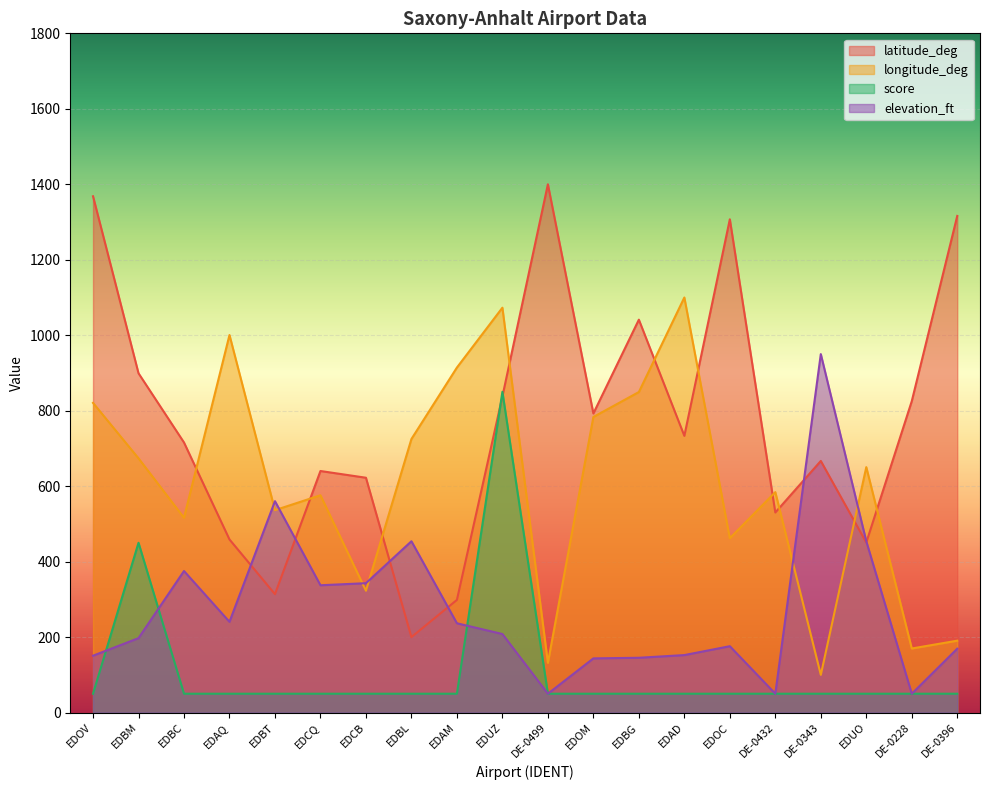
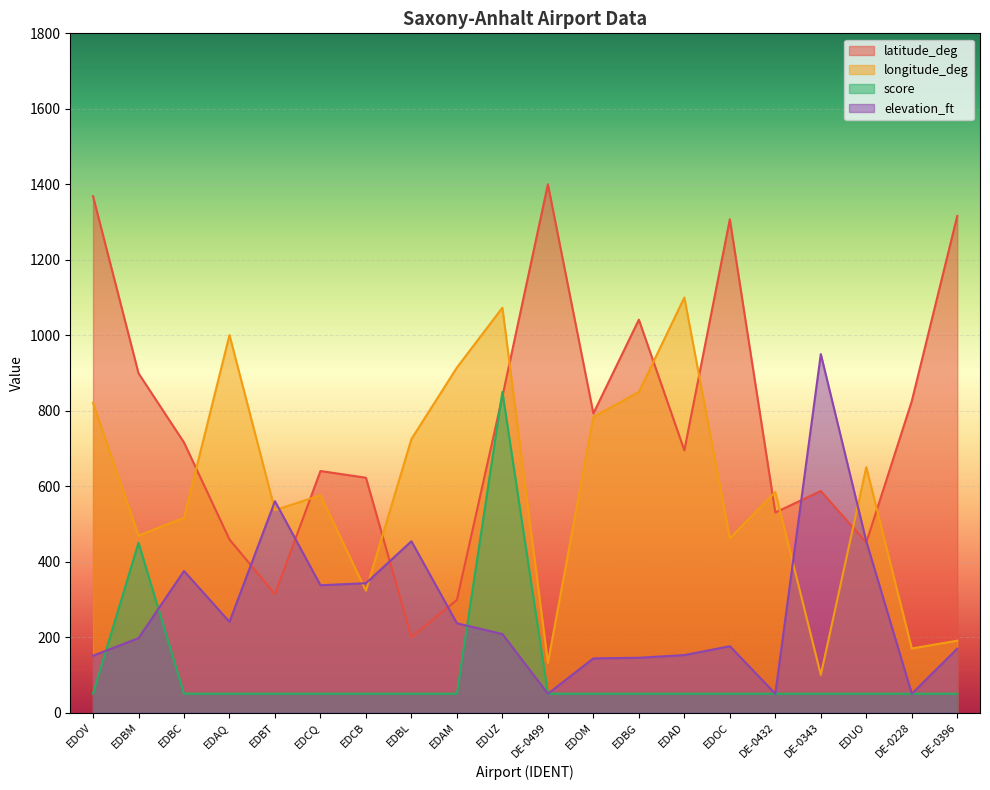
longitude_deg, EDBM: 670 -> 470
latitude_deg, EDAD: 730 -> 690
latitude_deg, DE-0343: 670 -> 590
